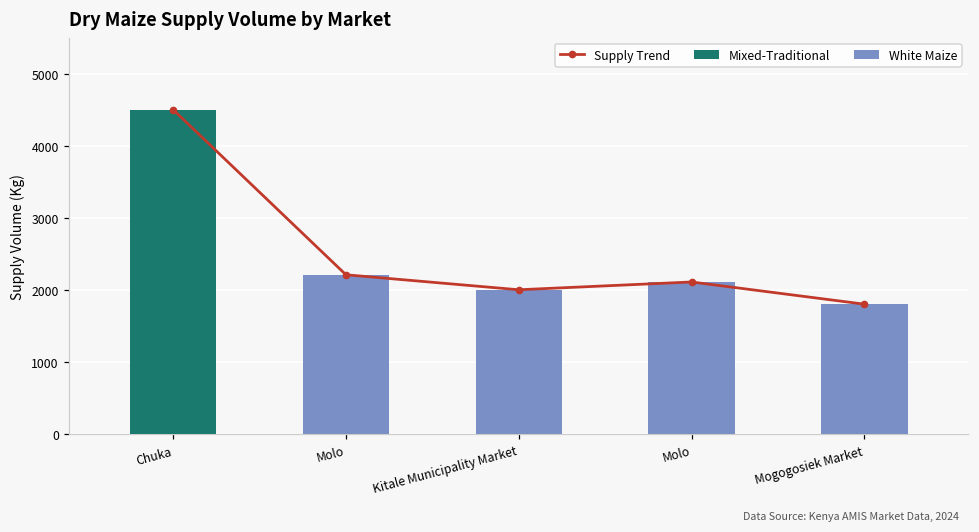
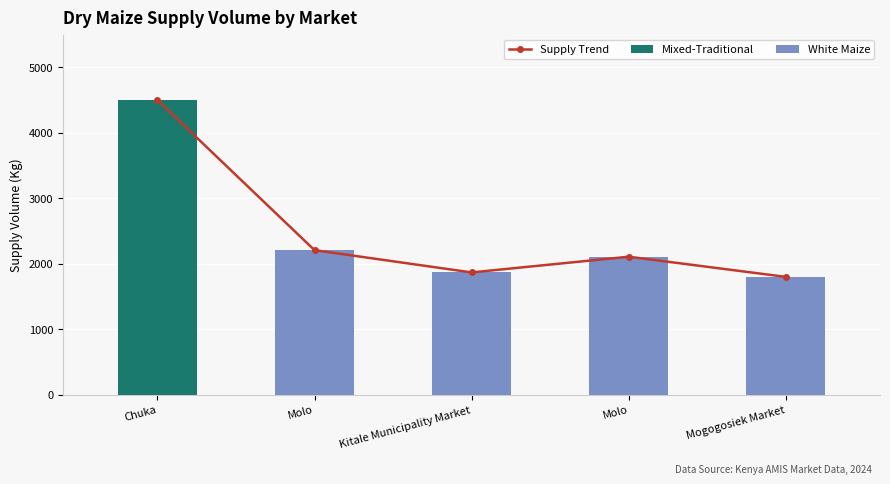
Kitale Municipality Market: 2000 -> 1900
